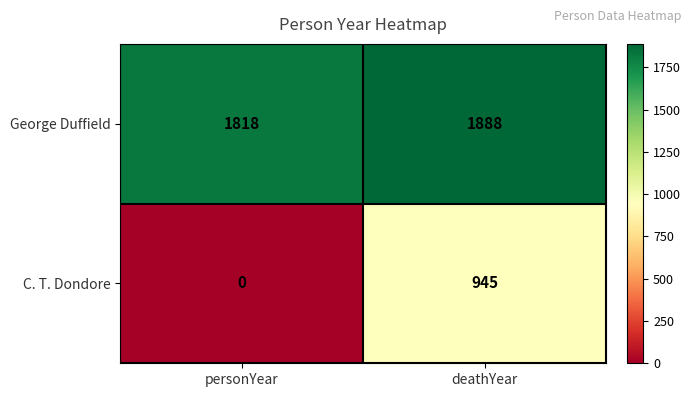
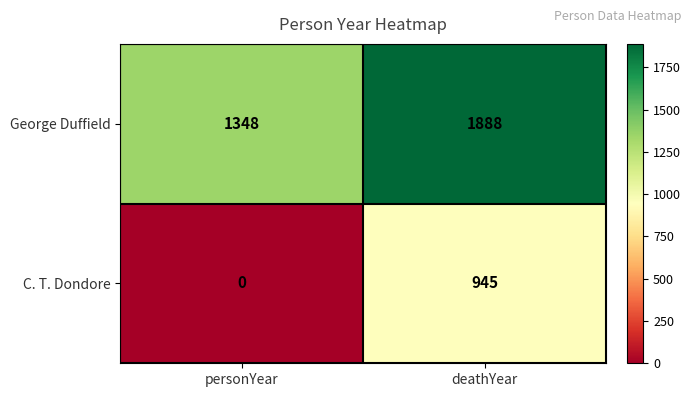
George Duffield, personYear: 1818 -> 1348
